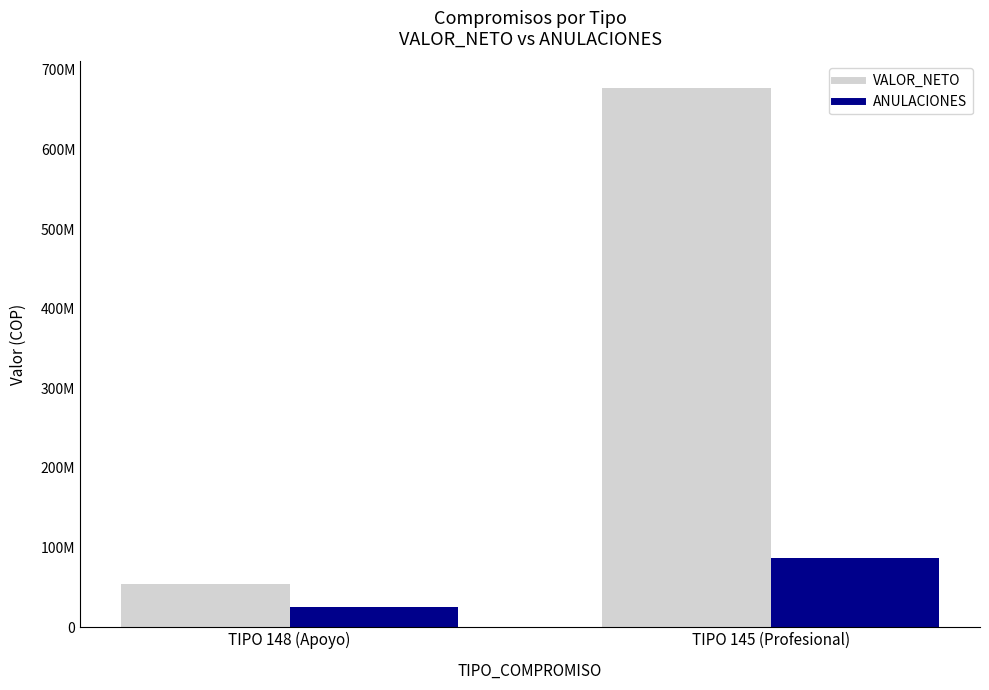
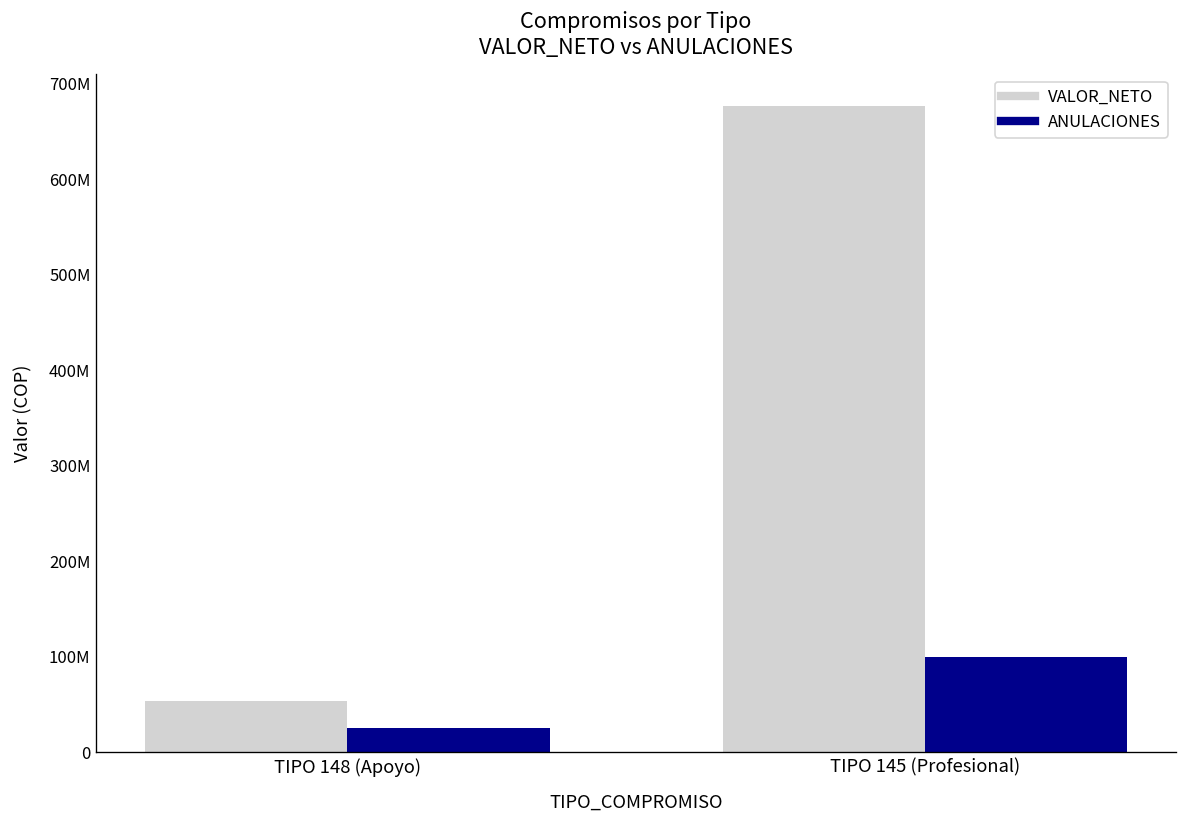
ANULACIONES, TIPO 145 (Profesional): 90000000 -> 100000000
